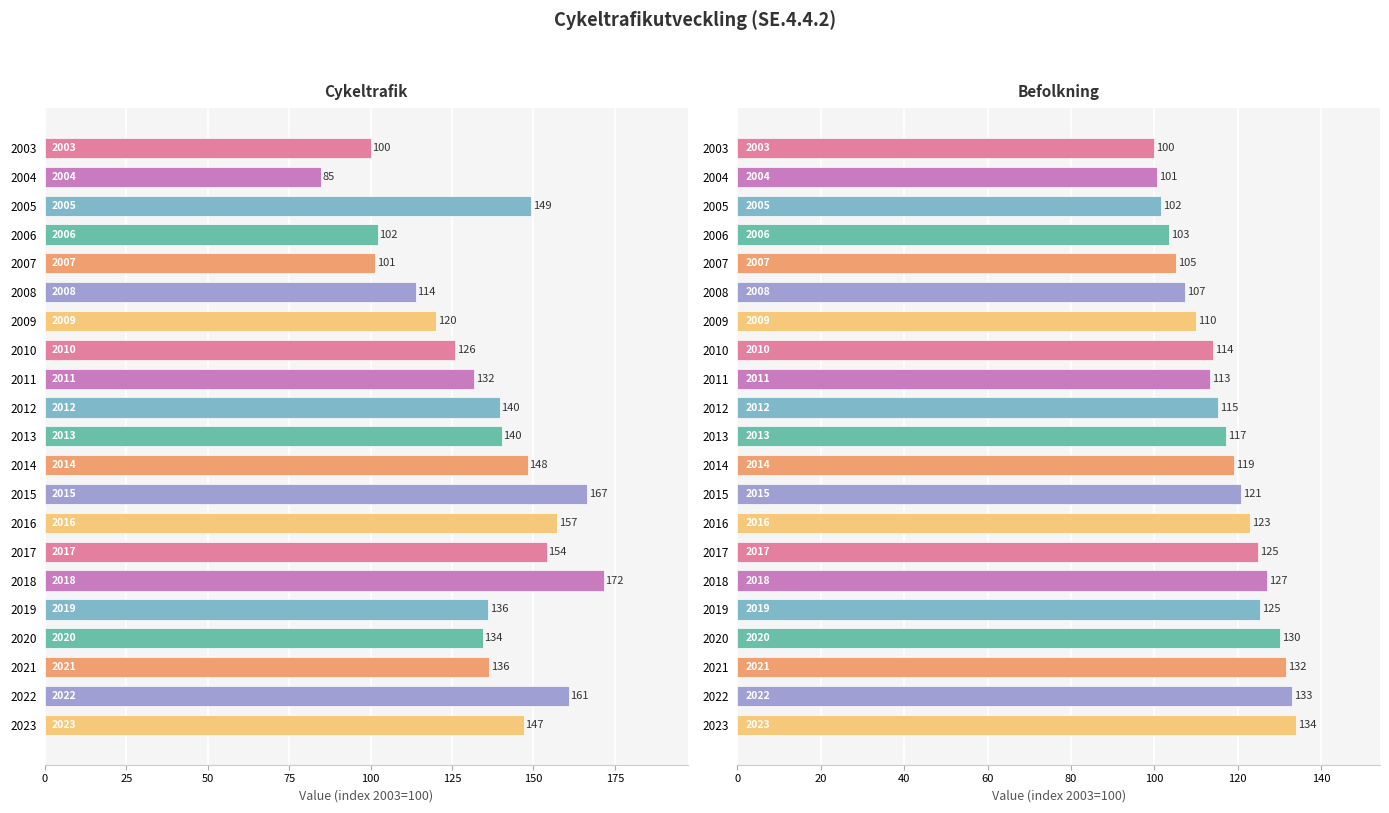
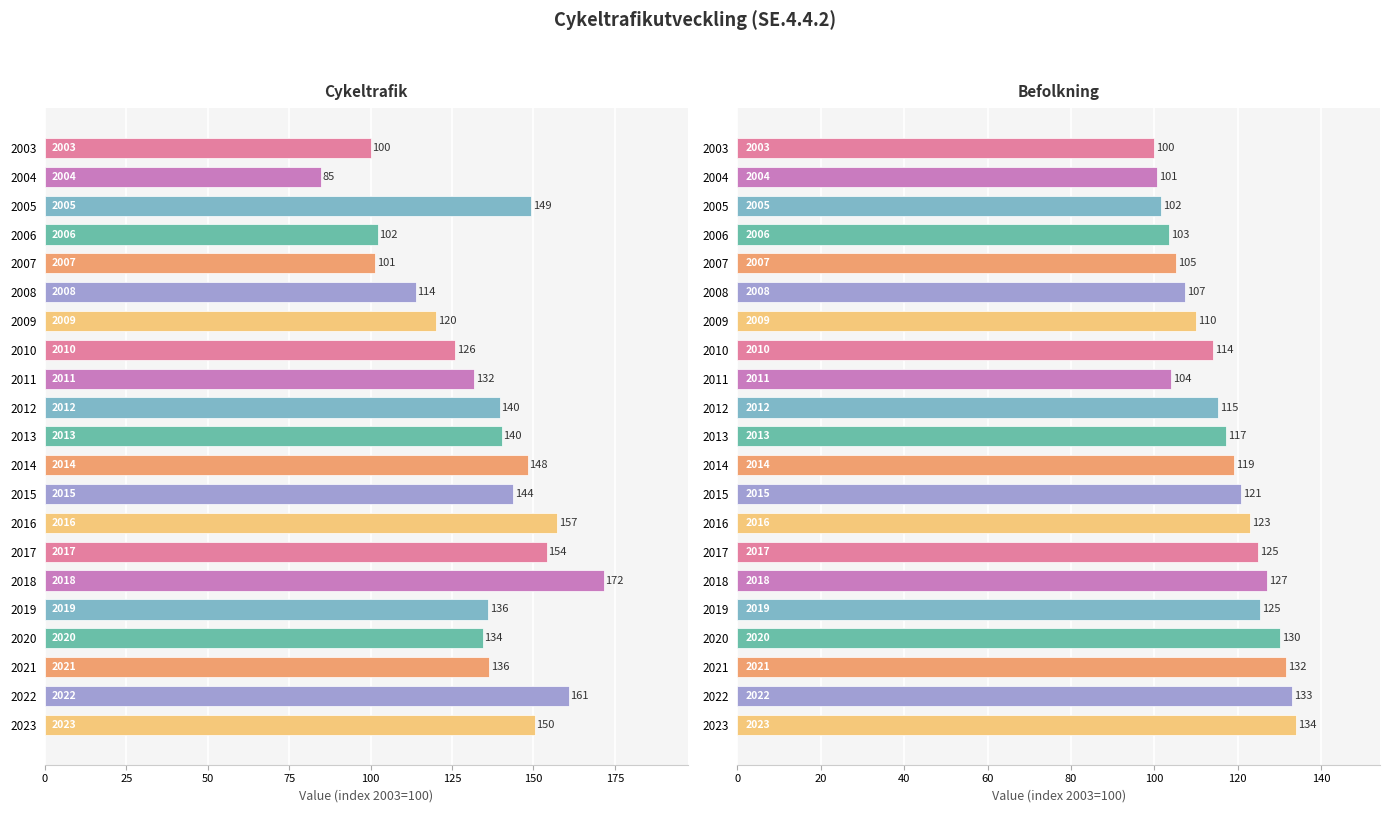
Cykeltrafik, 2015: 167 -> 144
Cykeltrafik, 2023: 147 -> 150
Befolkning, 2011: 113 -> 104
